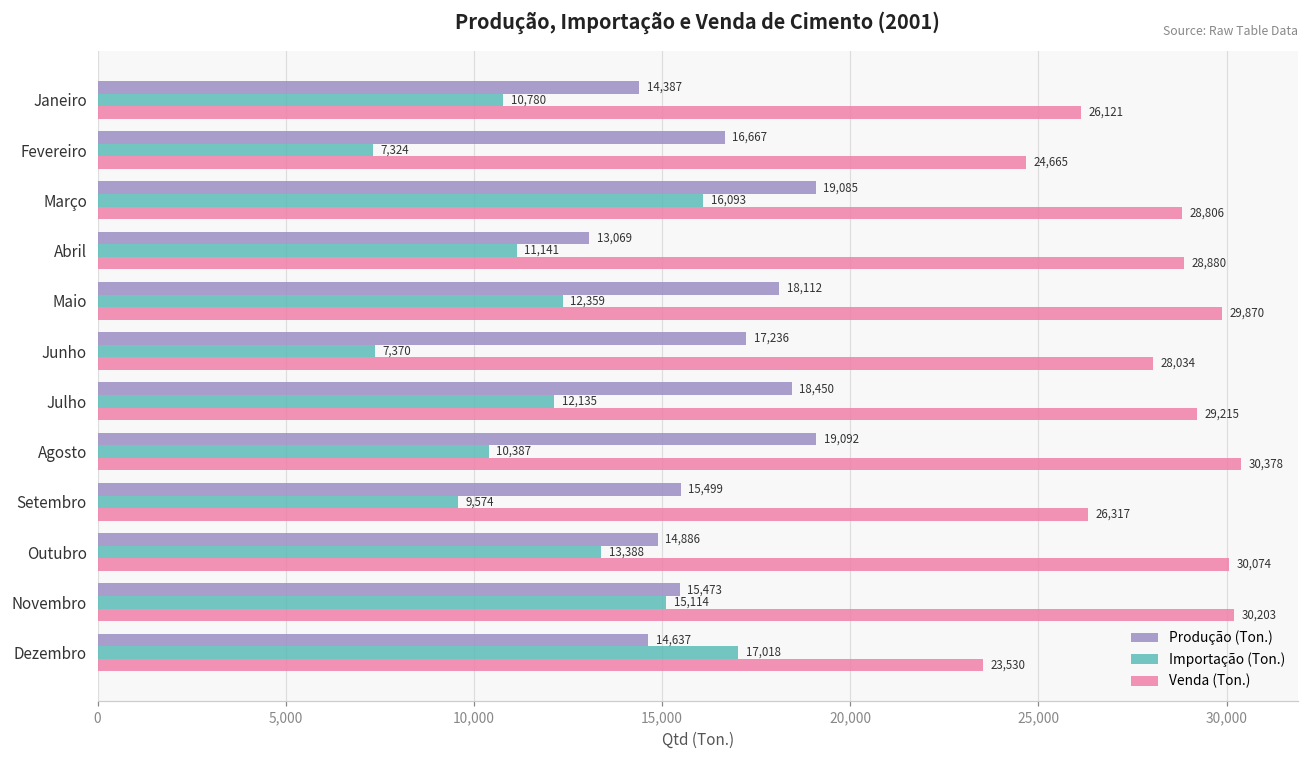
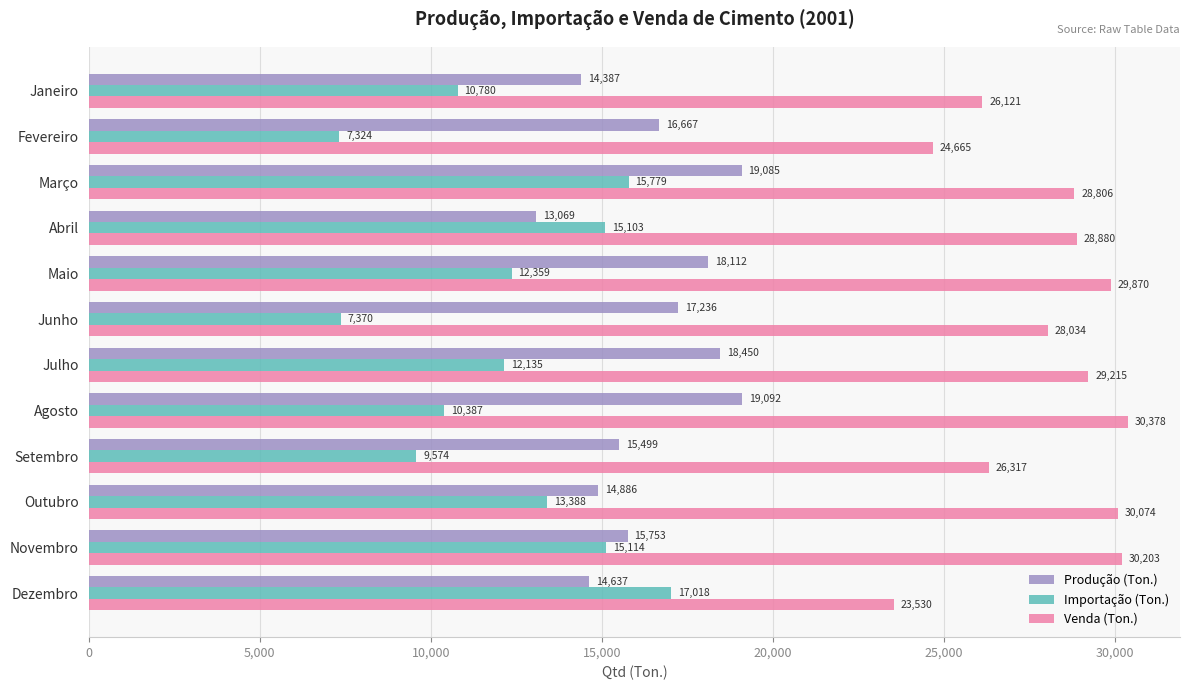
Importação (Ton.), Março: 16,093 -> 15,779
Importação (Ton.), Abril: 11,141 -> 15,103
Produção (Ton.), Novembro: 15,473 -> 15,753
